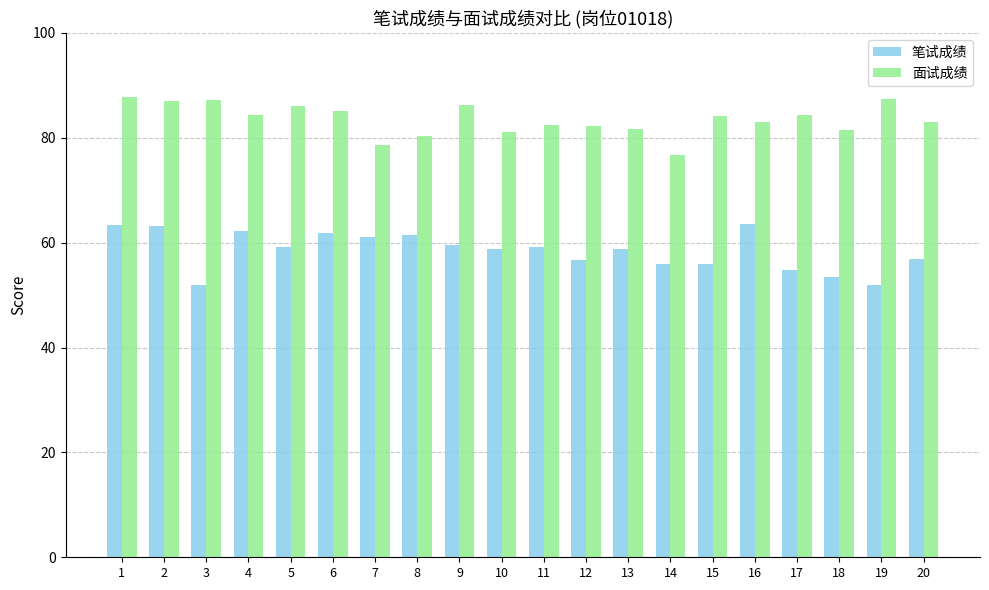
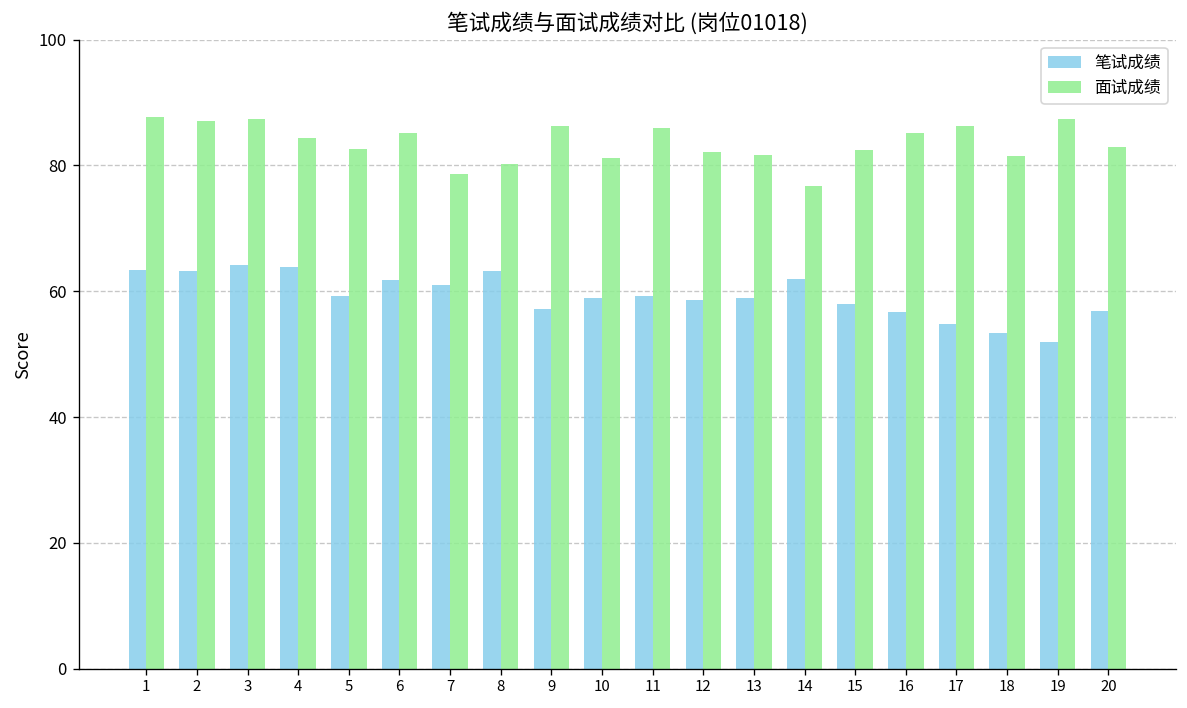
笔试成绩, 3: 52 -> 64
笔试成绩, 4: 62 -> 64
面试成绩, 5: 86 -> 83
笔试成绩, 8: 62 -> 63
笔试成绩, 9: 60 -> 57
面试成绩, 11: 83 -> 86
笔试成绩, 12: 57 -> 59
笔试成绩, 14: 56 -> 62
笔试成绩, 15: 56 -> 58
面试成绩, 15: 84 -> 83
笔试成绩, 16: 64 -> 57
面试成绩, 16: 83 -> 85
面试成绩, 17: 84 -> 86
